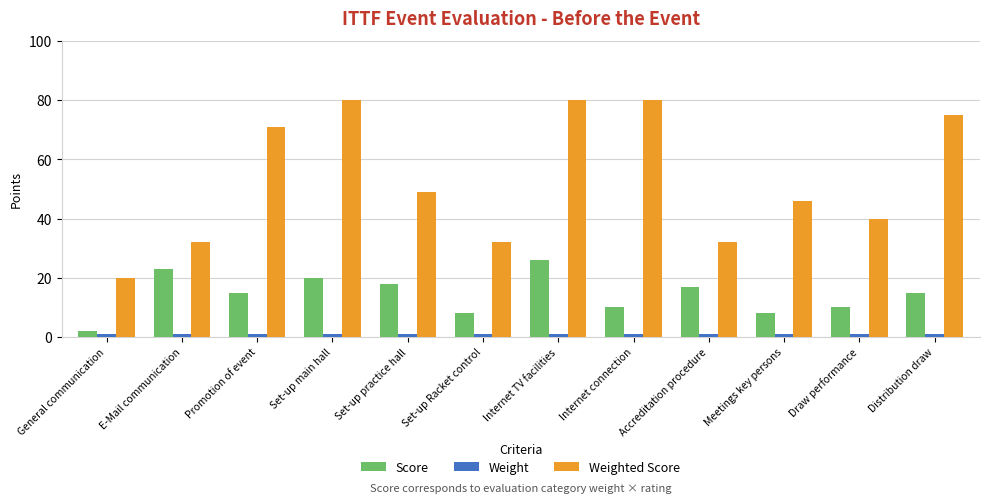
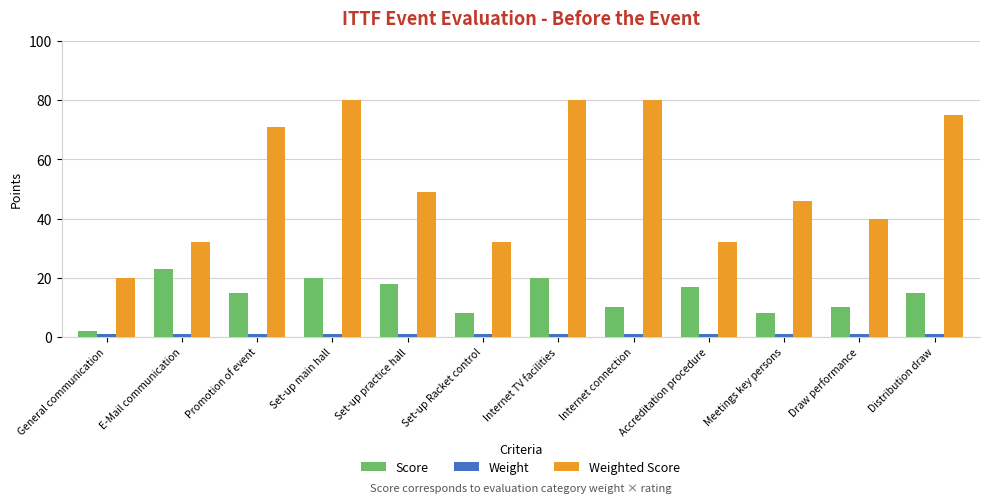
Score, Internet TV facilities: 26 -> 20
